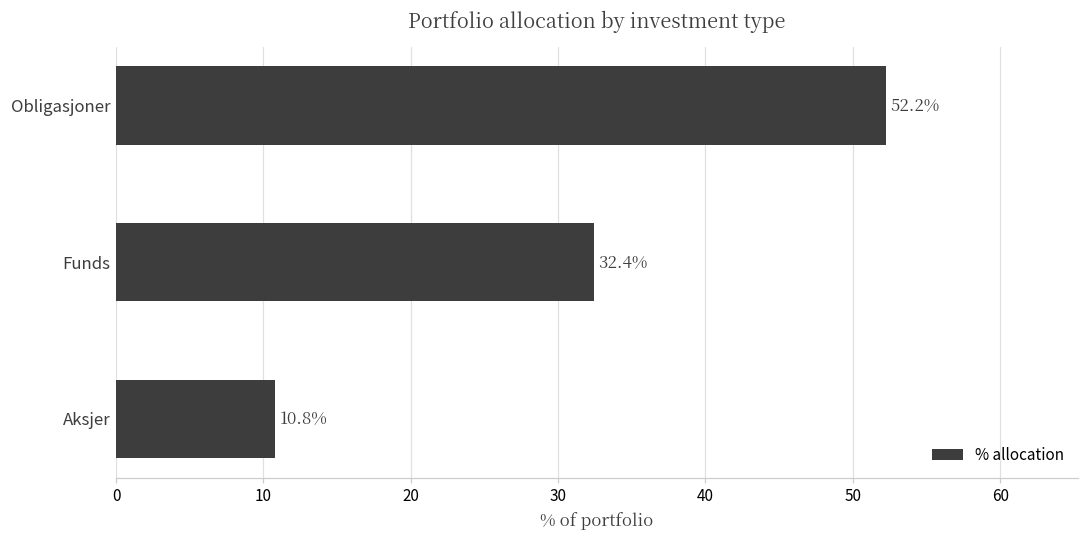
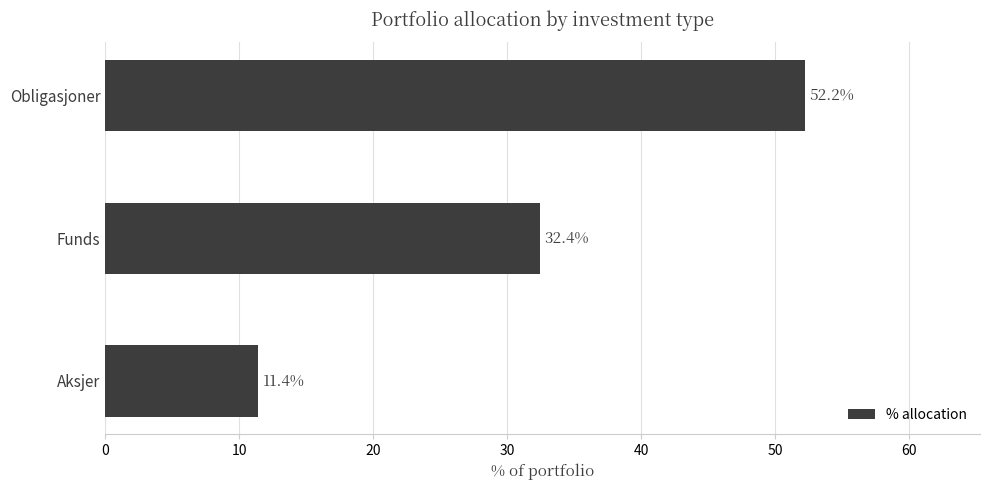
Aksjer: 10.8% -> 11.4%
